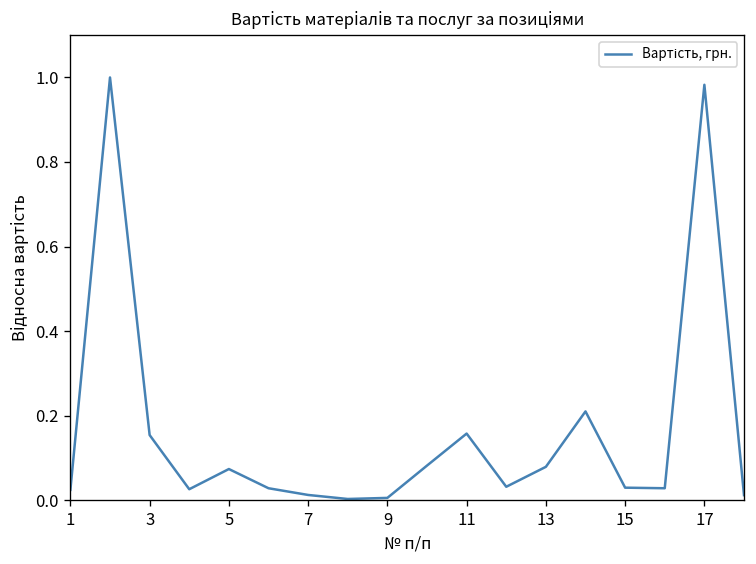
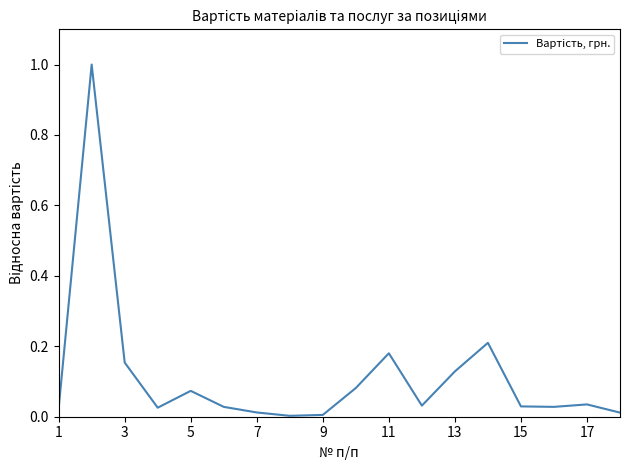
11: 0.16 -> 0.18
13: 0.08 -> 0.13
17: 0.98 -> 0.03
